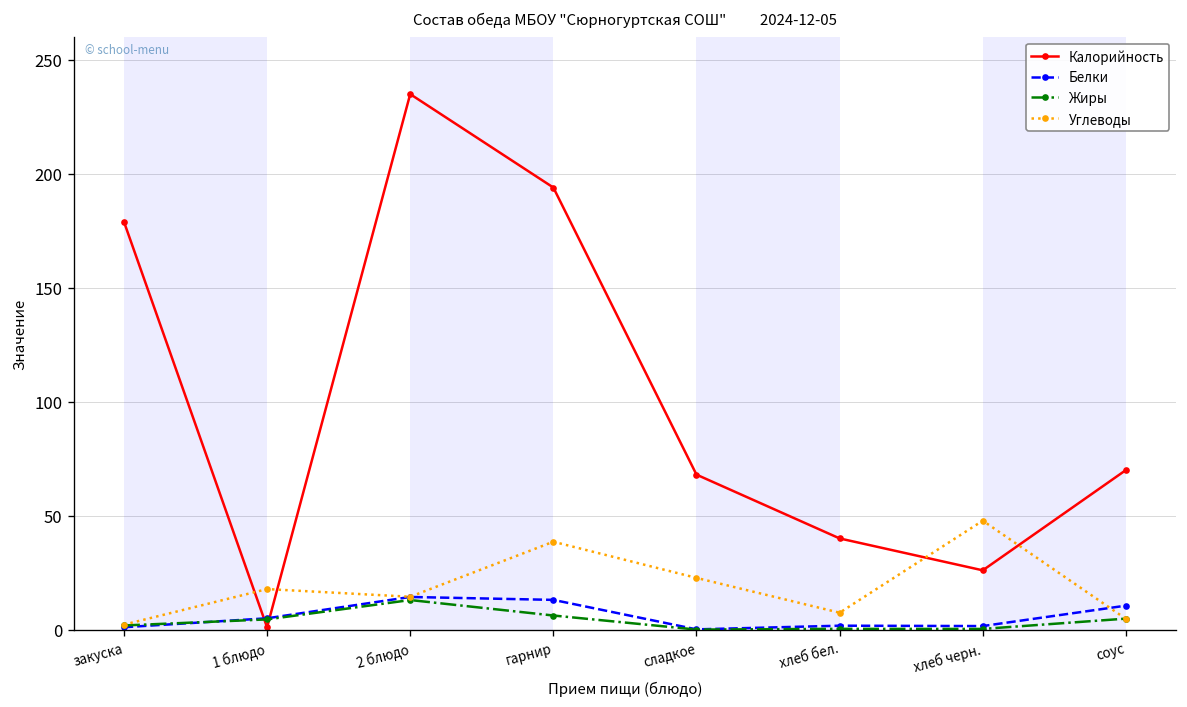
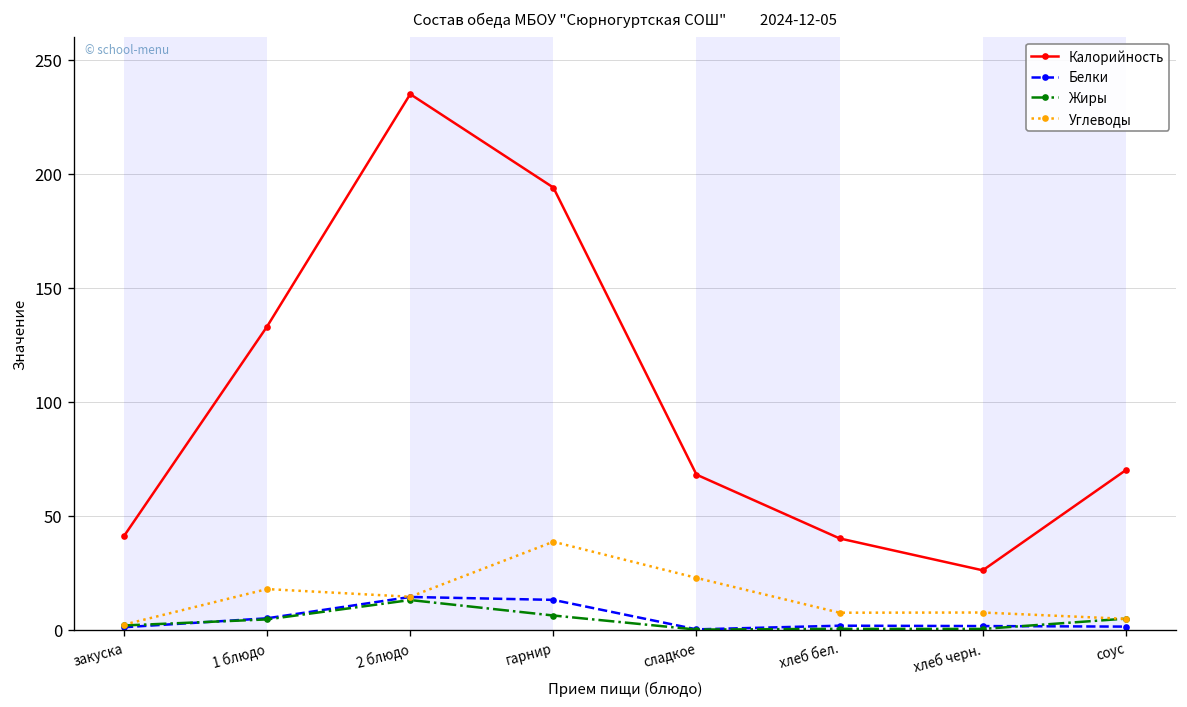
Калорийность, закуска: 179 -> 41
Калорийность, 1 блюдо: 1 -> 133
Углеводы, хлеб черн.: 48 -> 7
Белки, соус: 11 -> 1
